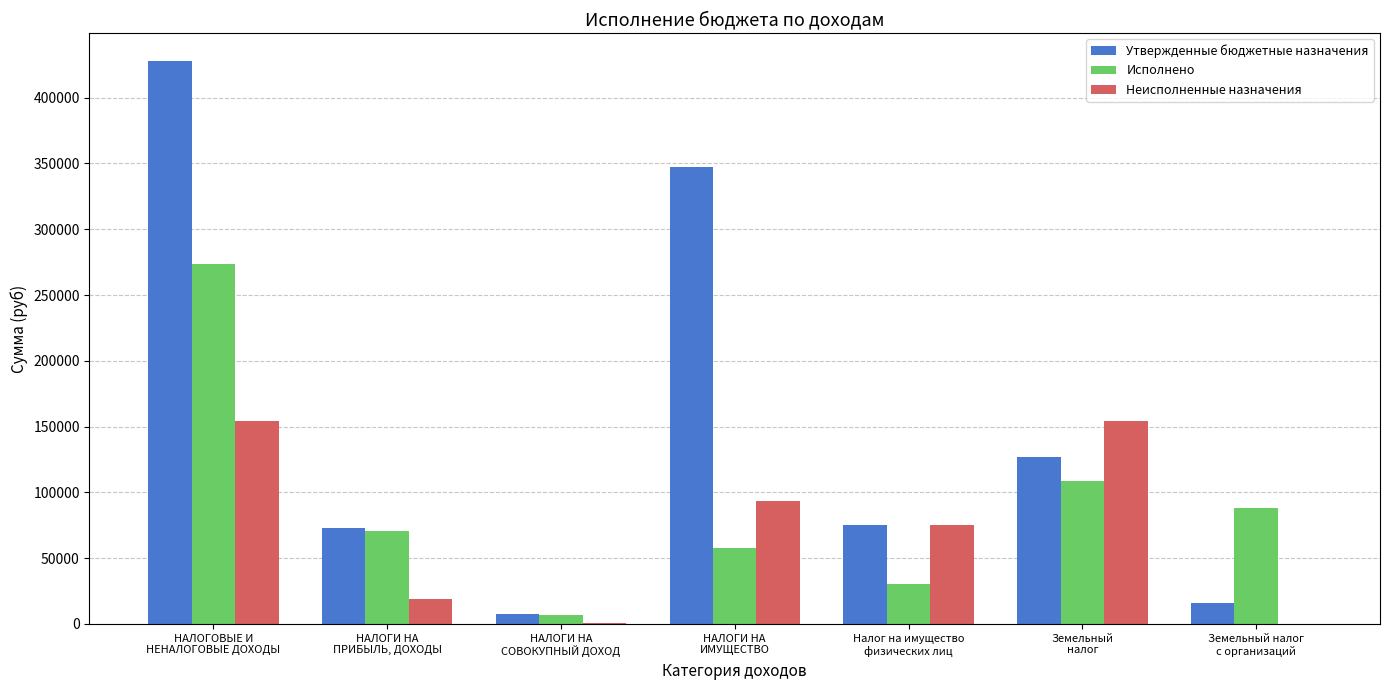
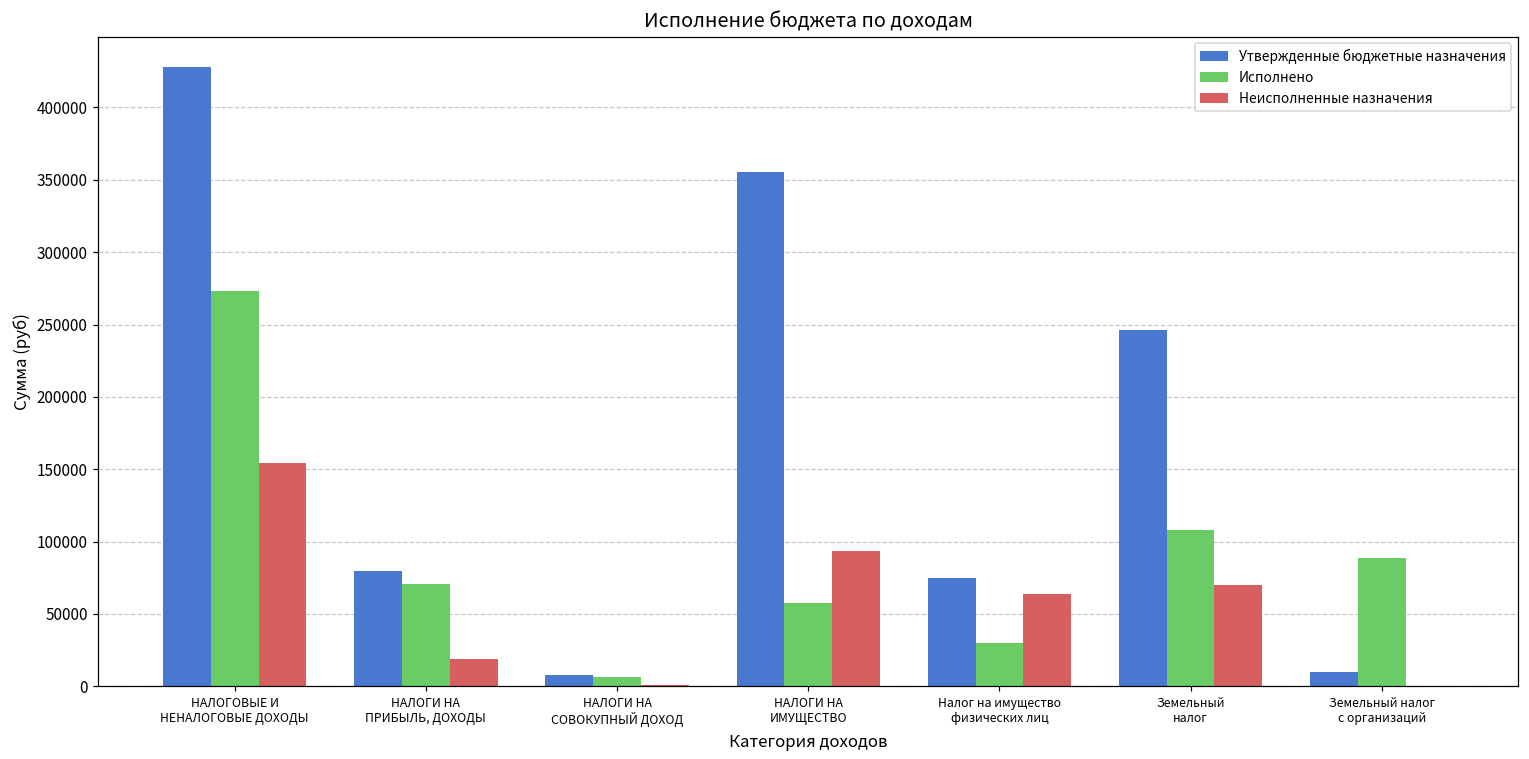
Утвержденные бюджетные назначения, НАЛОГИ НА ПРИБЫЛЬ, ДОХОДЫ: 73000 -> 79000
Утвержденные бюджетные назначения, НАЛОГИ НА ИМУЩЕСТВО: 347000 -> 355000
Неисполненные назначения, Налог на имущество физических лиц: 75000 -> 64000
Утвержденные бюджетные назначения, Земельный налог: 127000 -> 246000
Неисполненные назначения, Земельный налог: 154000 -> 70000
Утвержденные бюджетные назначения, Земельный налог с организаций: 16000 -> 10000
